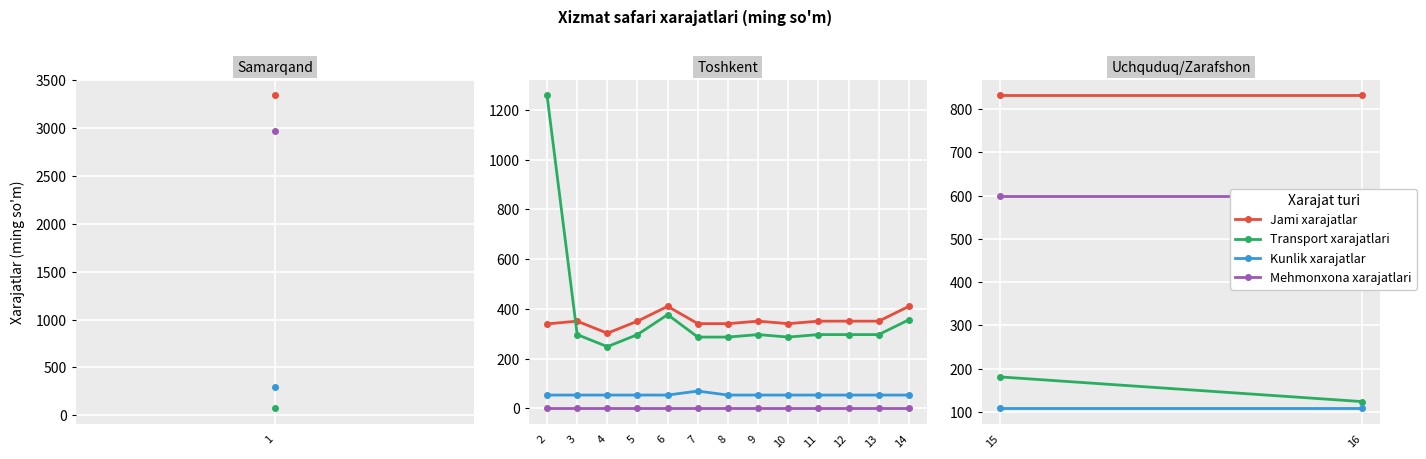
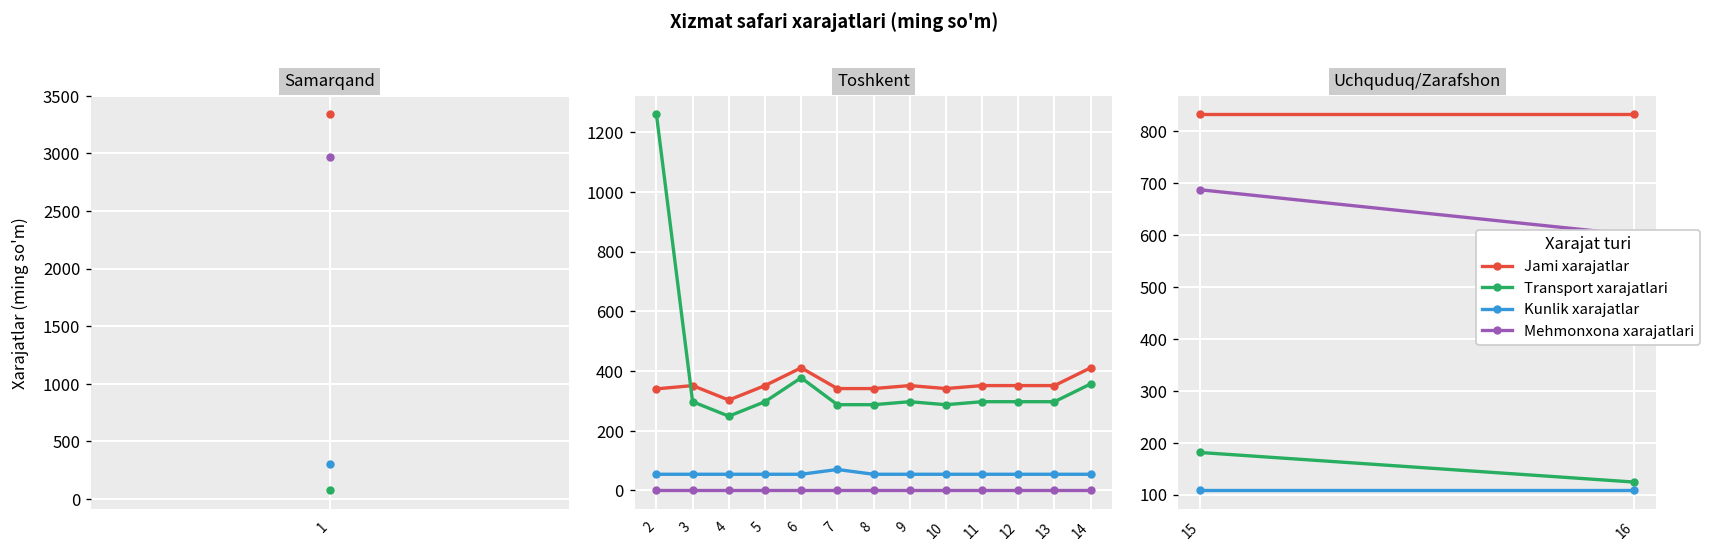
Uchquduq/Zarafshon, Mehmonxona xarajatlari, 15: 600 -> 690
